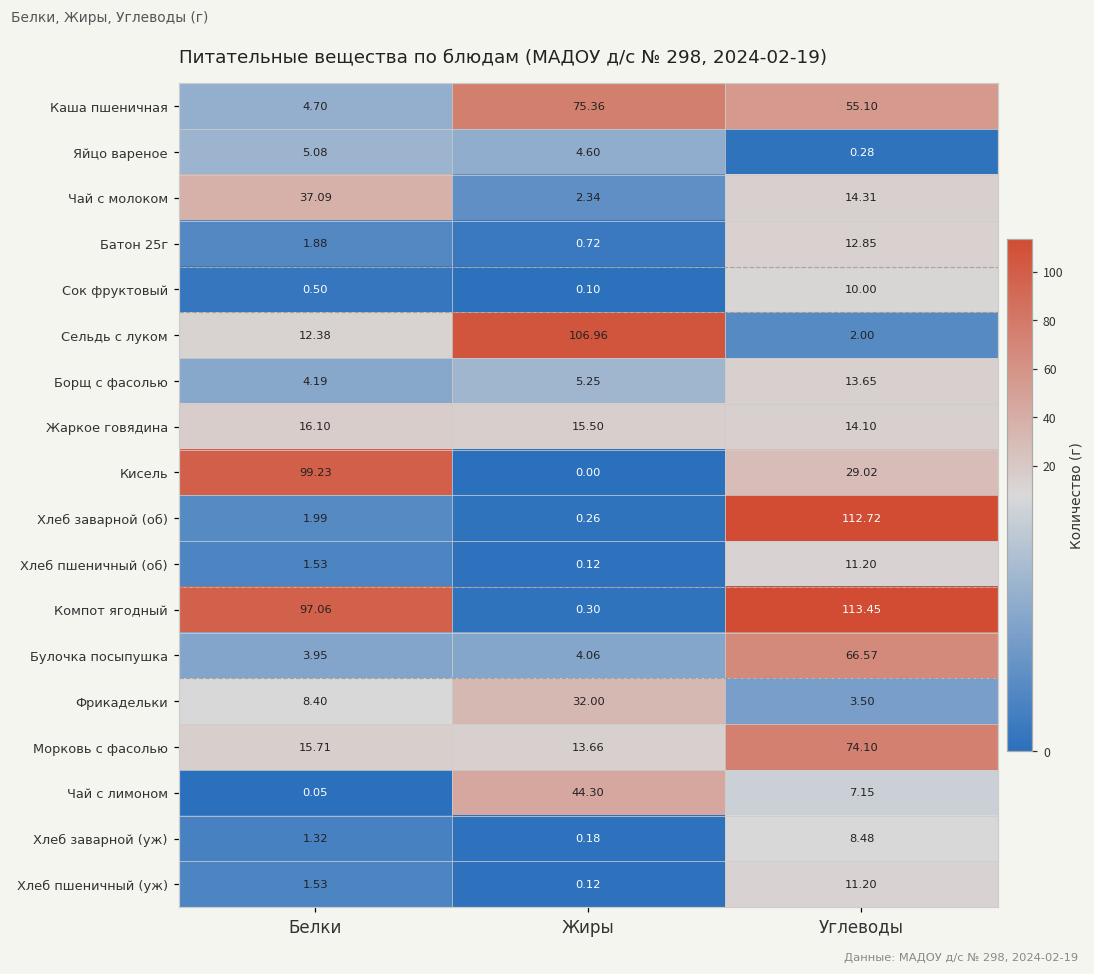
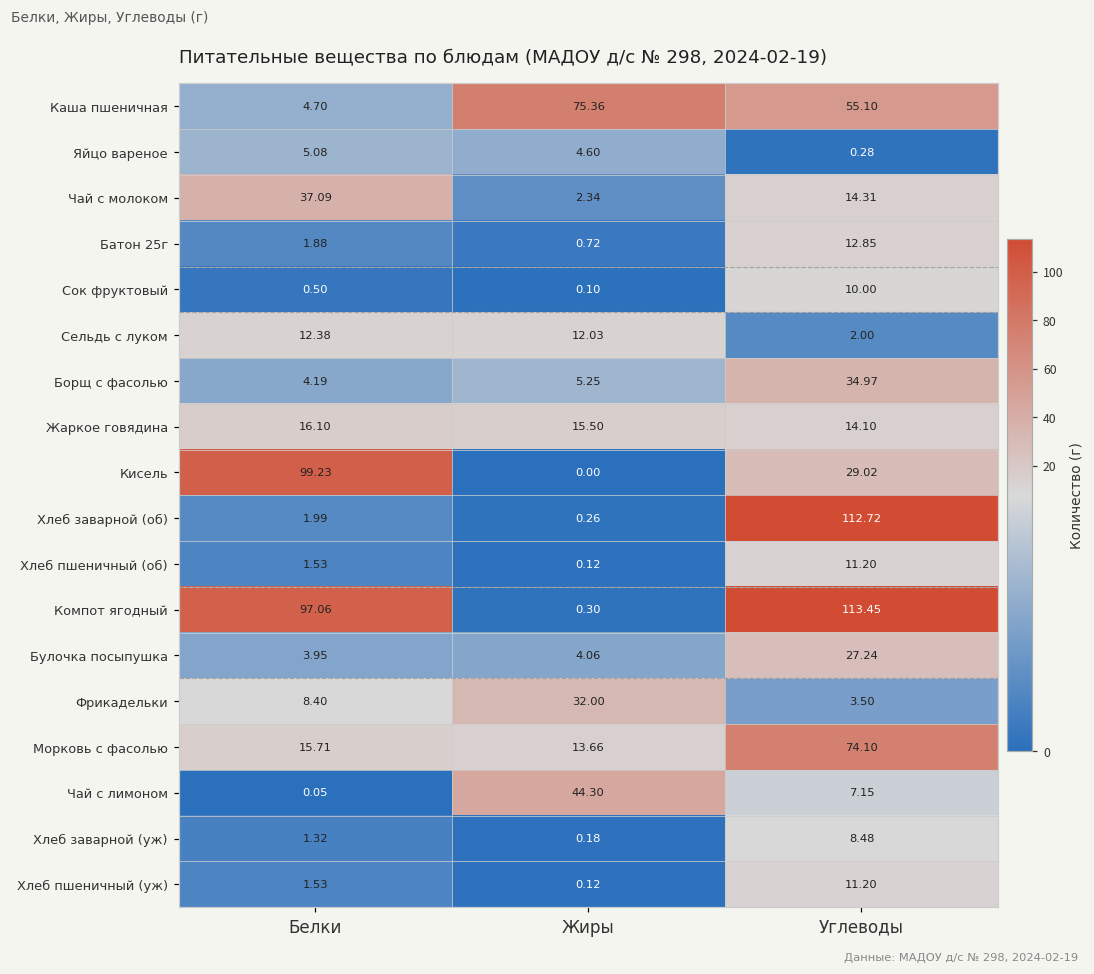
Сельдь с луком, Жиры: 106.96 -> 12.03
Борщ с фасолью, Углеводы: 13.65 -> 34.97
Булочка посыпушка, Углеводы: 66.57 -> 27.24
